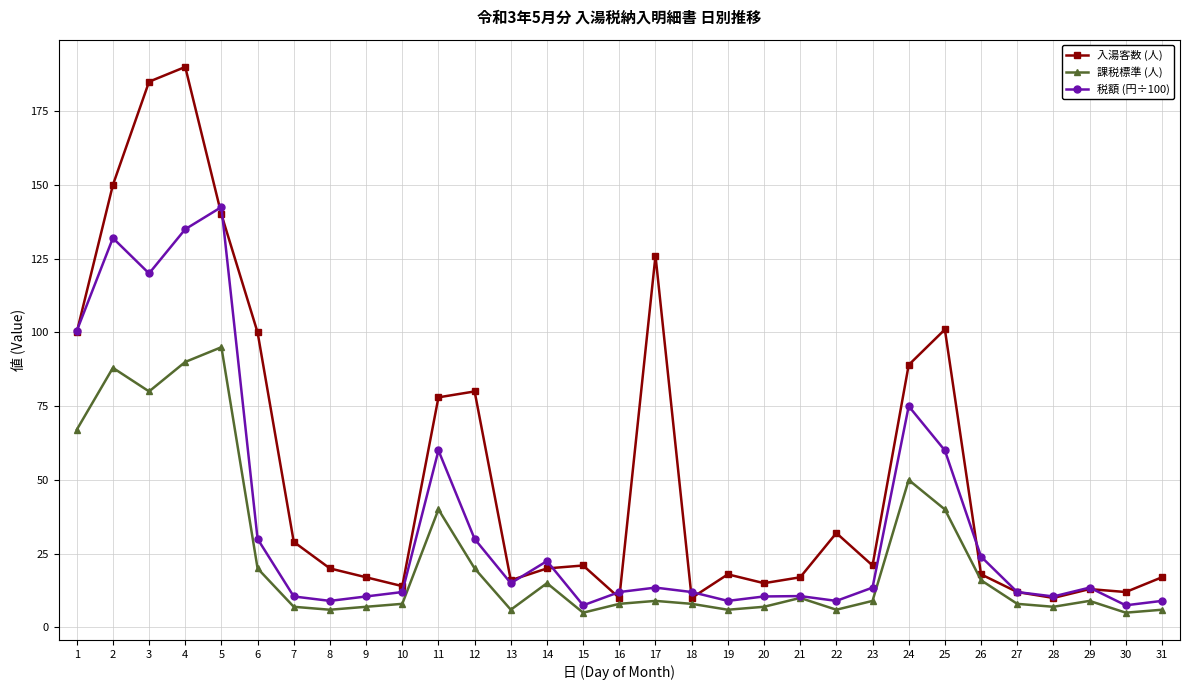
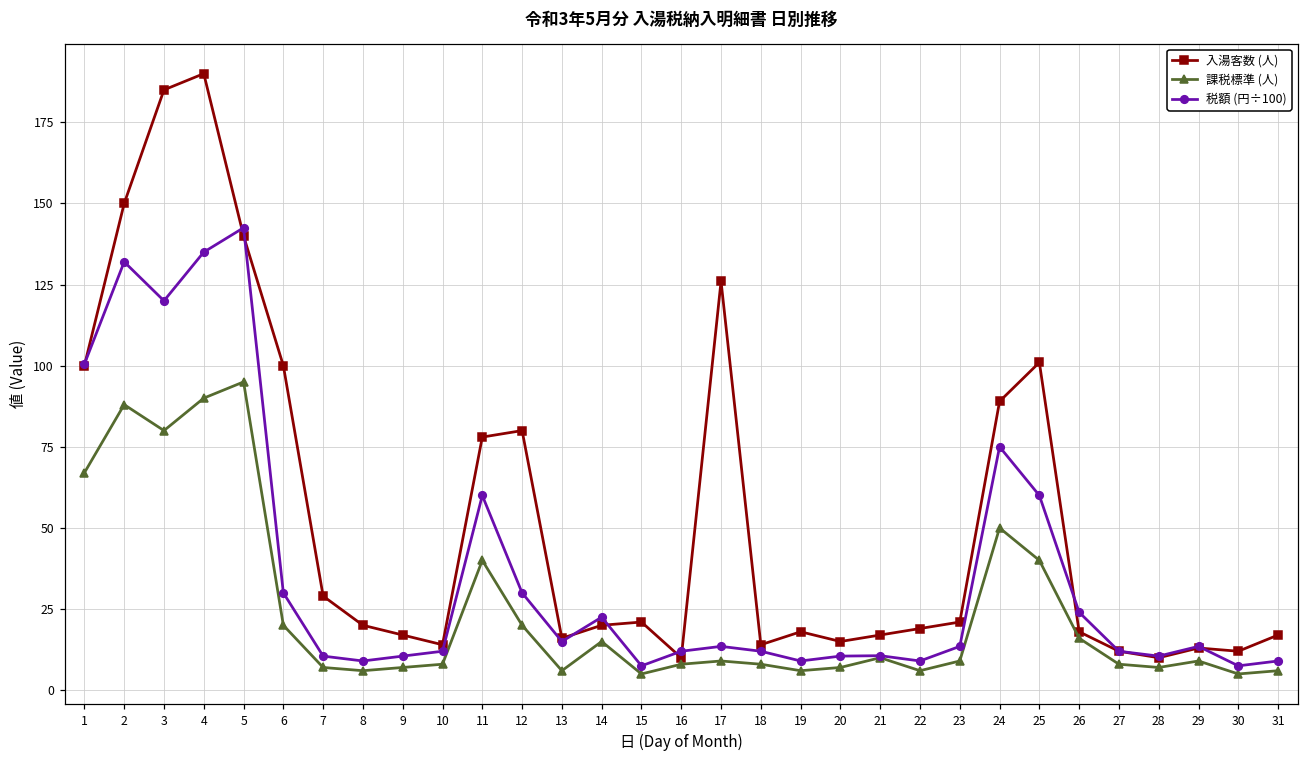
入湯客数 (人), 18: 10 -> 14
入湯客数 (人), 22: 32 -> 19
